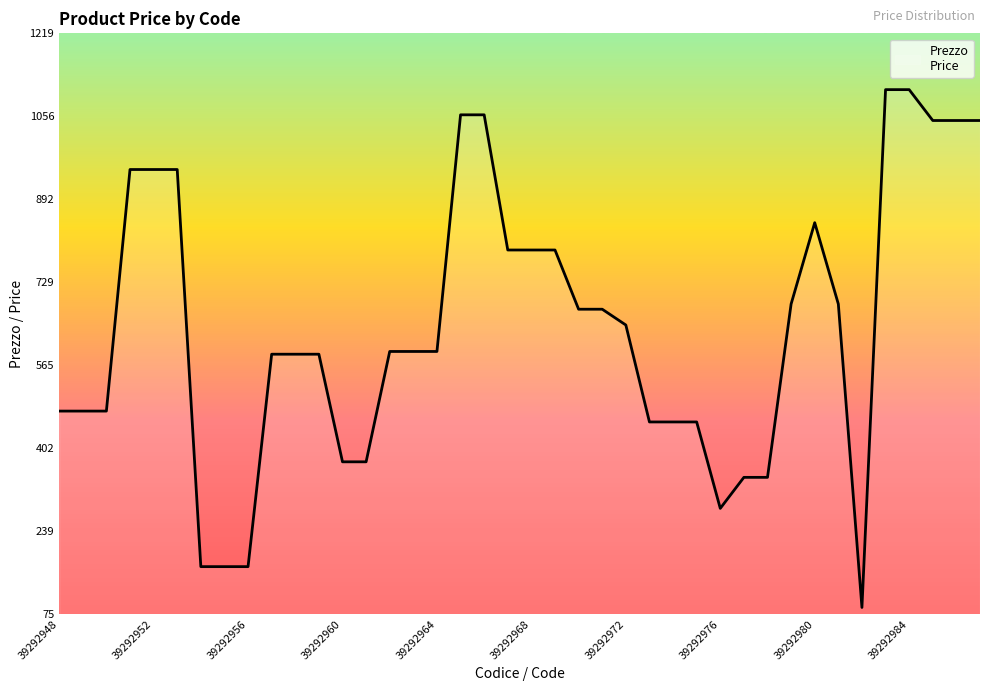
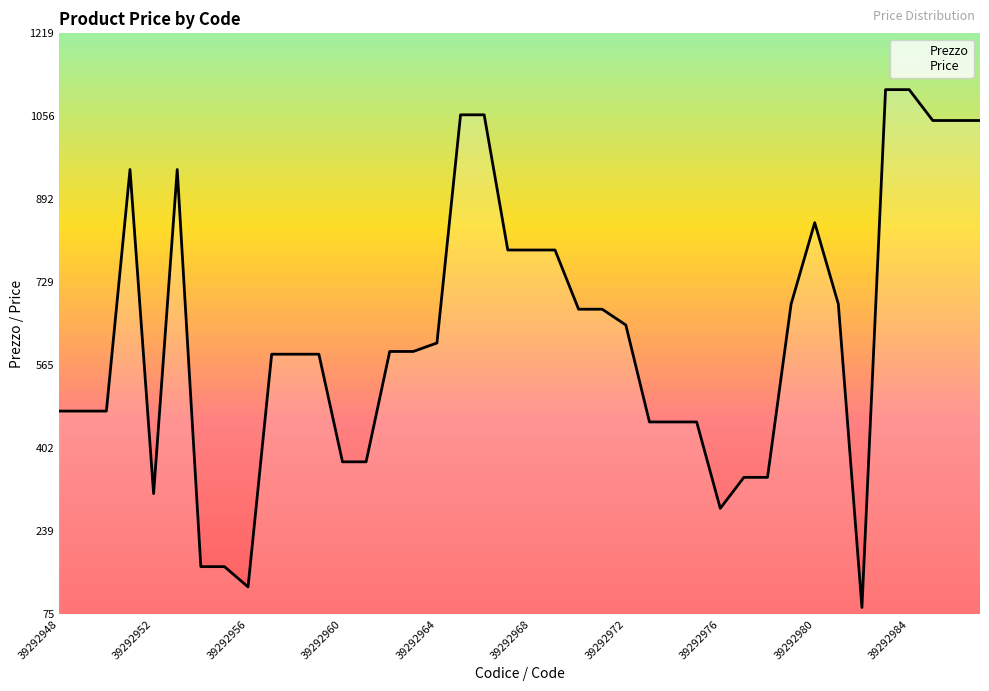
39292952: 950 -> 310
39292956: 170 -> 130
39292964: 590 -> 610
